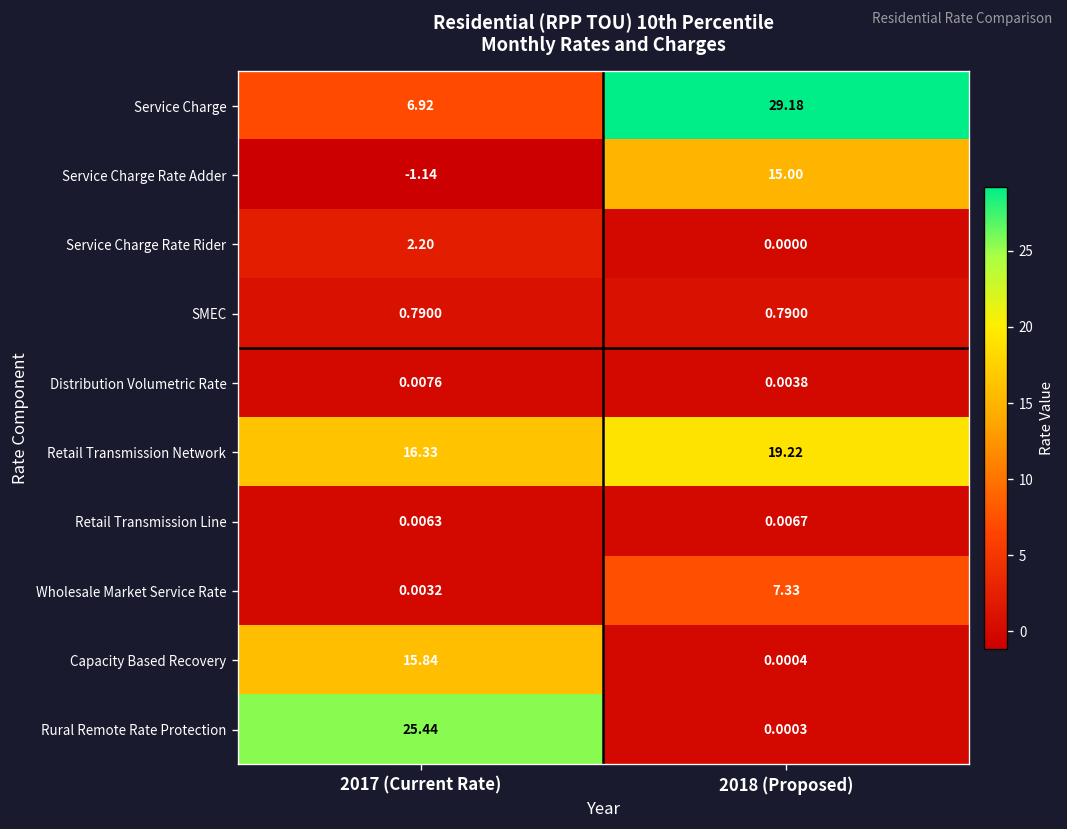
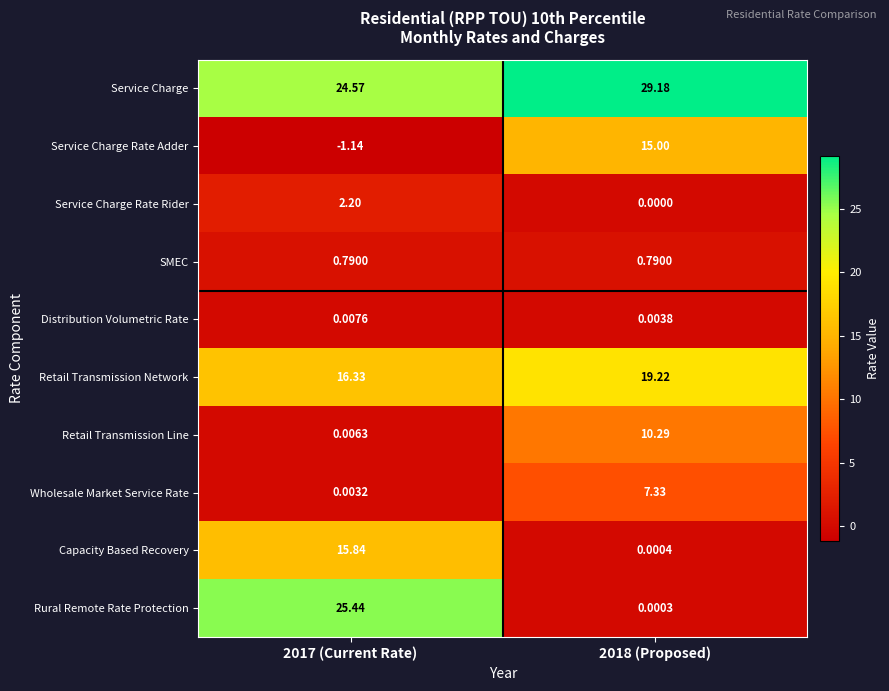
Service Charge, 2017 (Current Rate): 6.92 -> 24.57
Retail Transmission Line, 2018 (Proposed): 0.0067 -> 10.29
